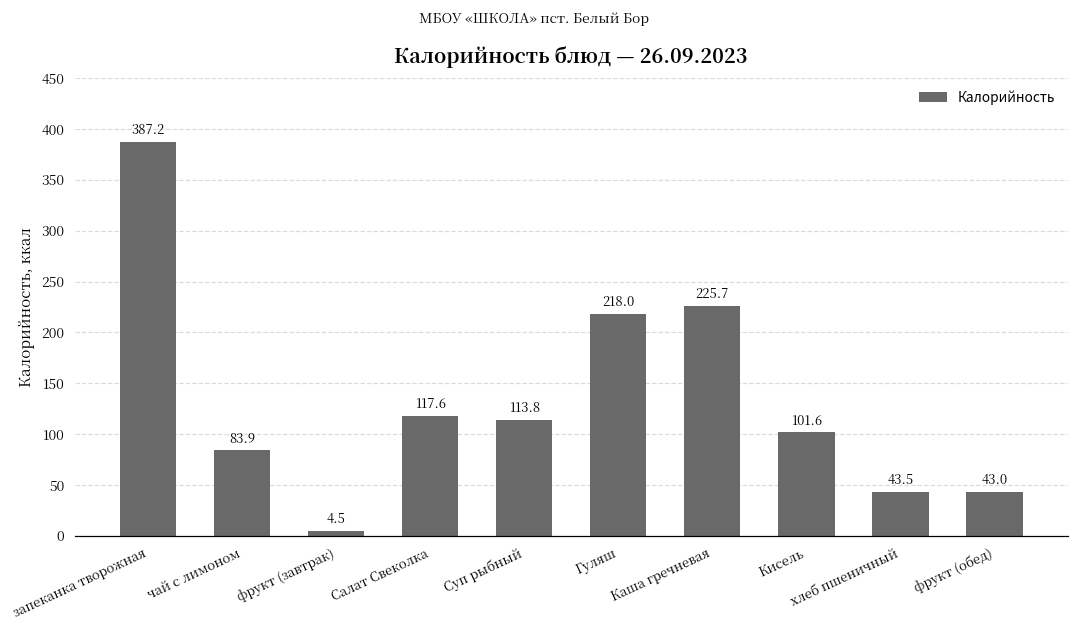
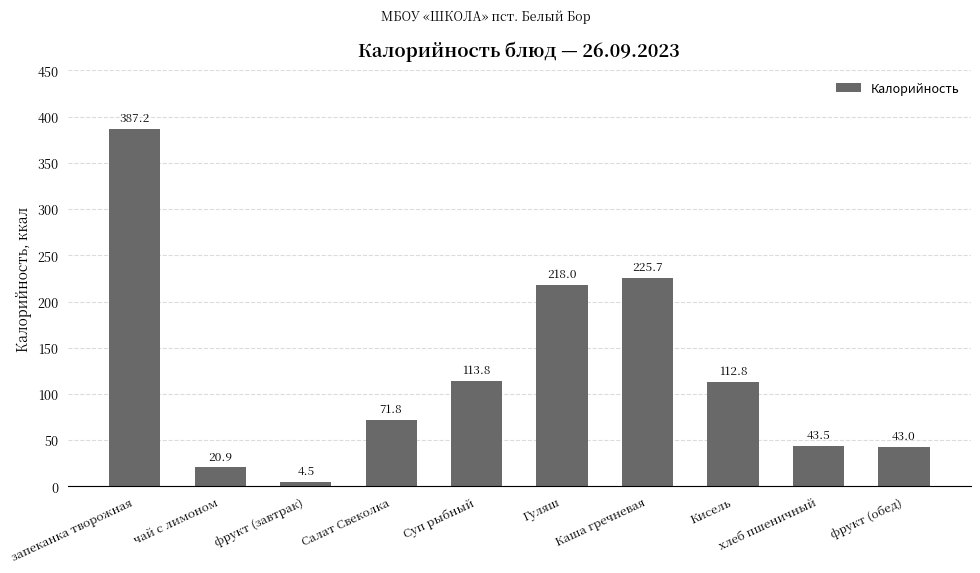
чай с лимоном: 83.9 -> 20.9
Салат Свеколка: 117.6 -> 71.8
Кисель: 101.6 -> 112.8
